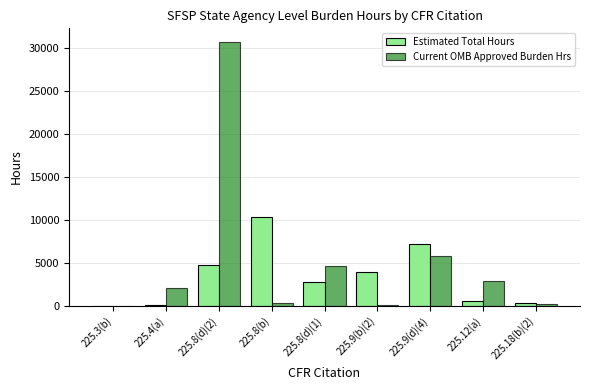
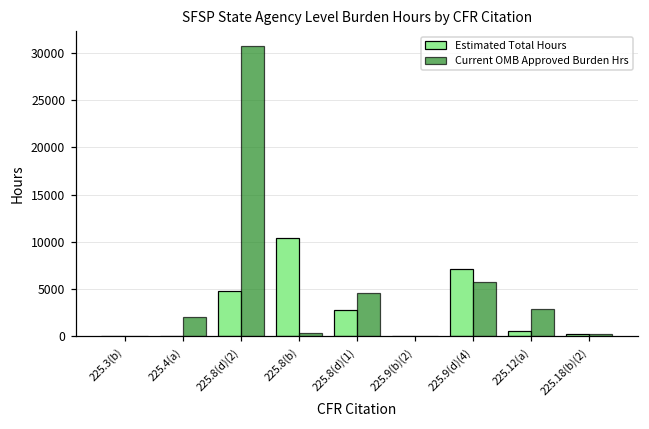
Estimated Total Hours, 225.9(b)(2): 4000 -> 0
